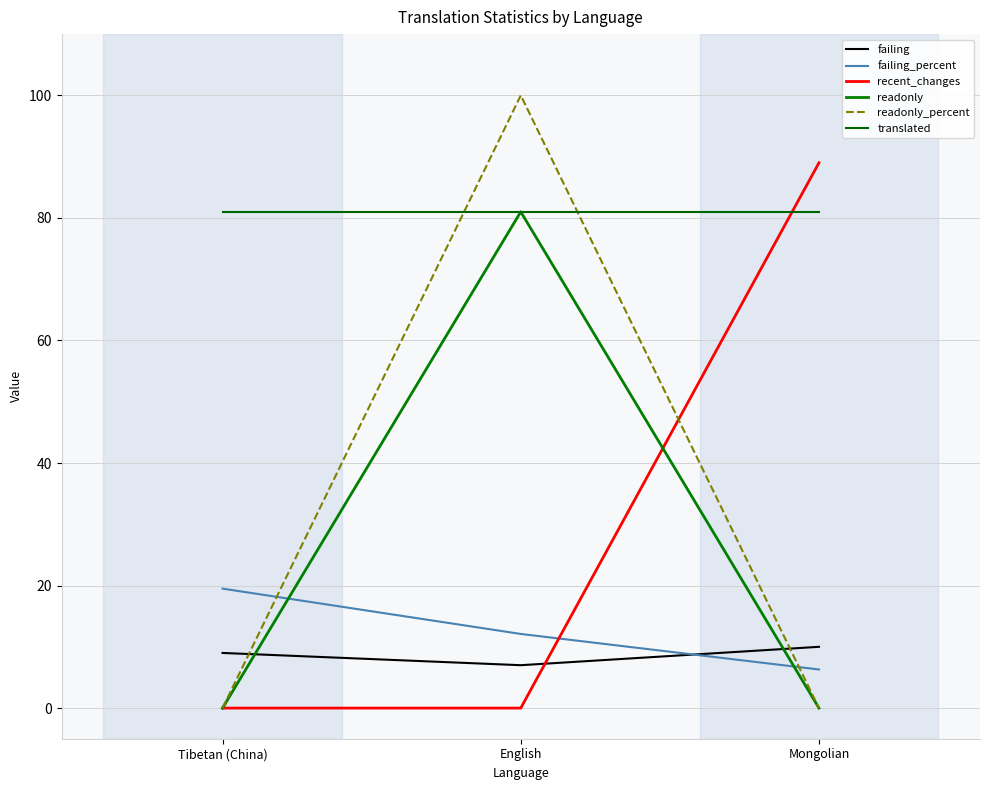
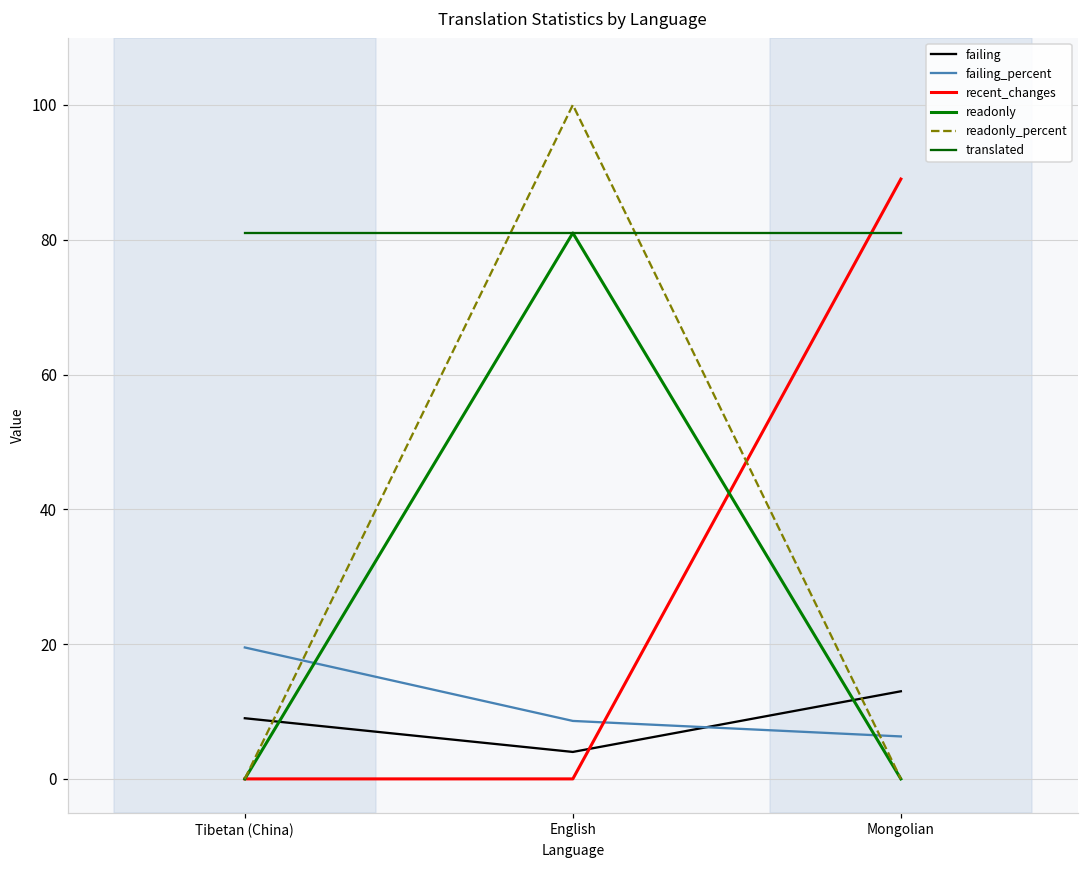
failing, English: 7 -> 4
failing_percent, English: 12 -> 9
failing, Mongolian: 10 -> 13
